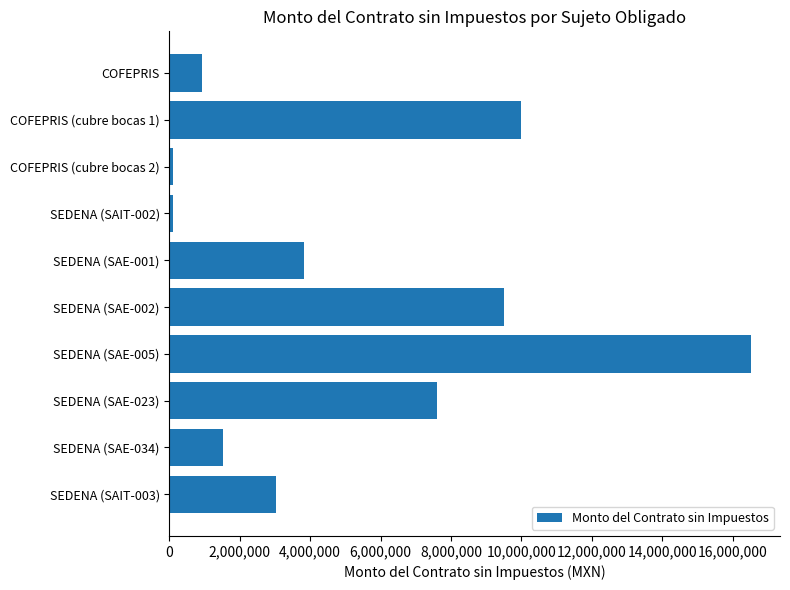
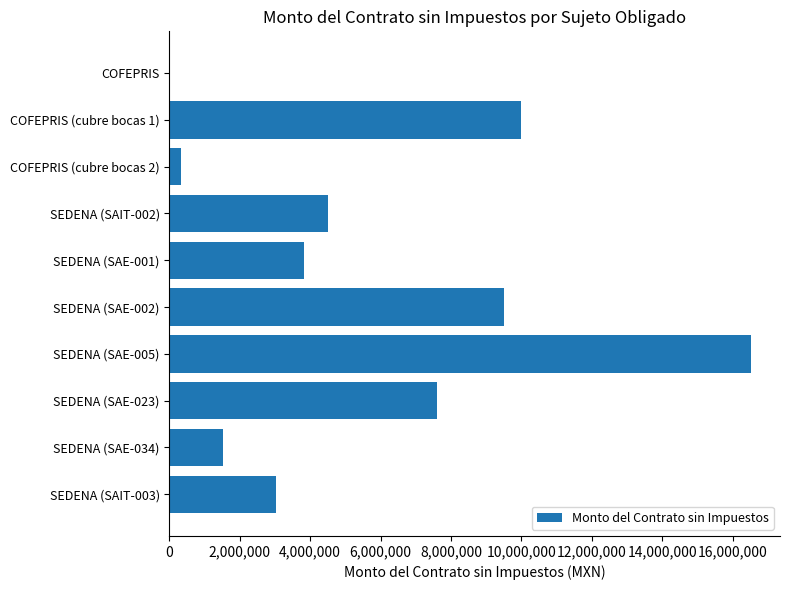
COFEPRIS: 900,000 -> 0
COFEPRIS (cubre bocas 2): 100,000 -> 300,000
SEDENA (SAIT-002): 100,000 -> 4,500,000
